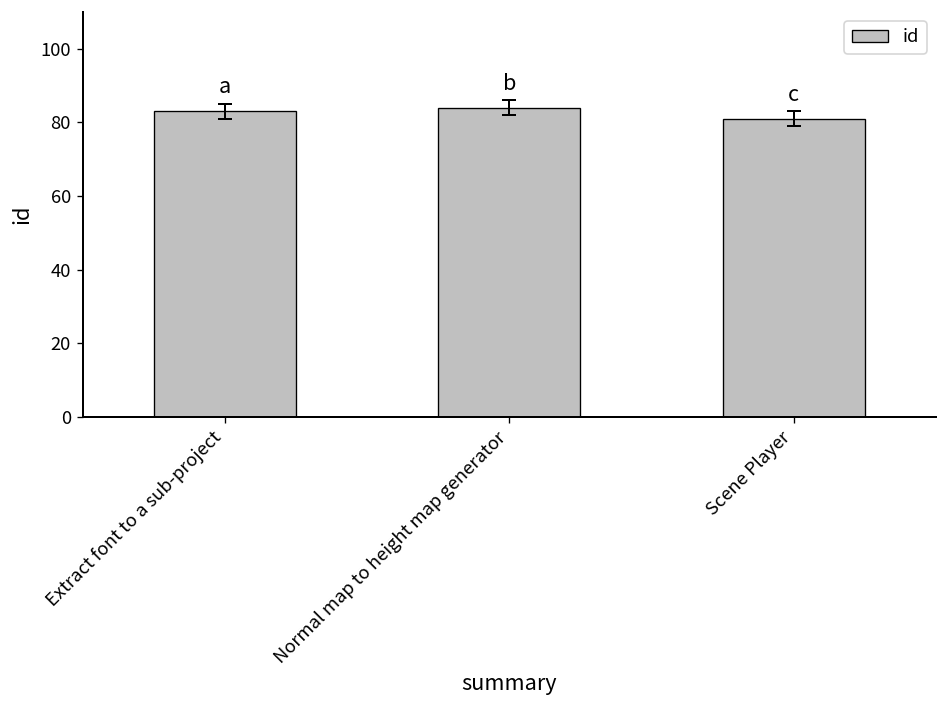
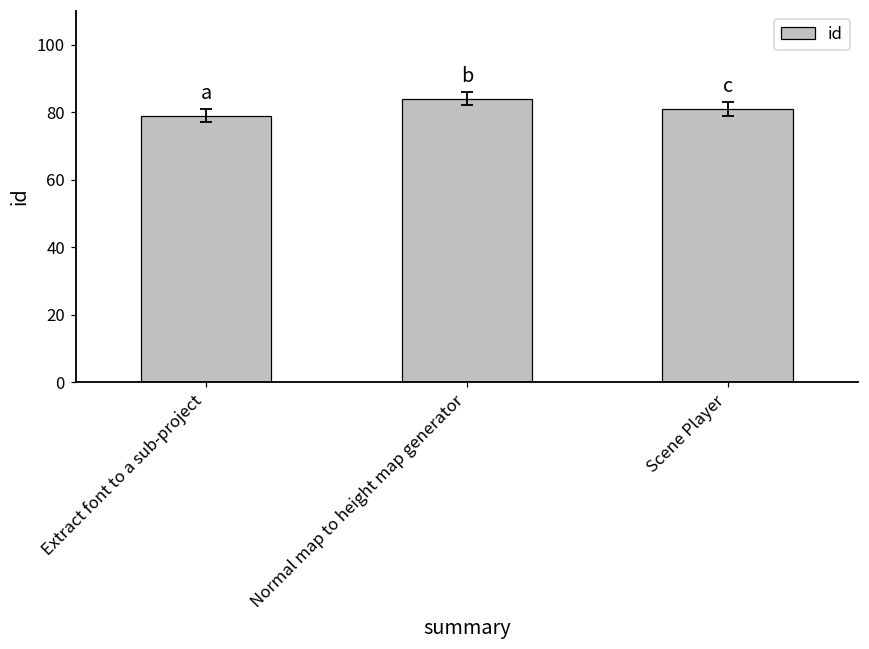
id, Extract font to a sub-project: 83 -> 79
